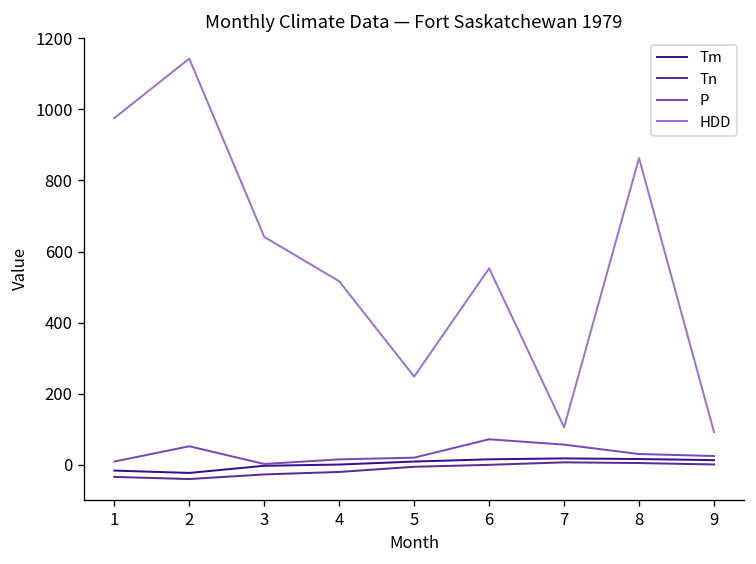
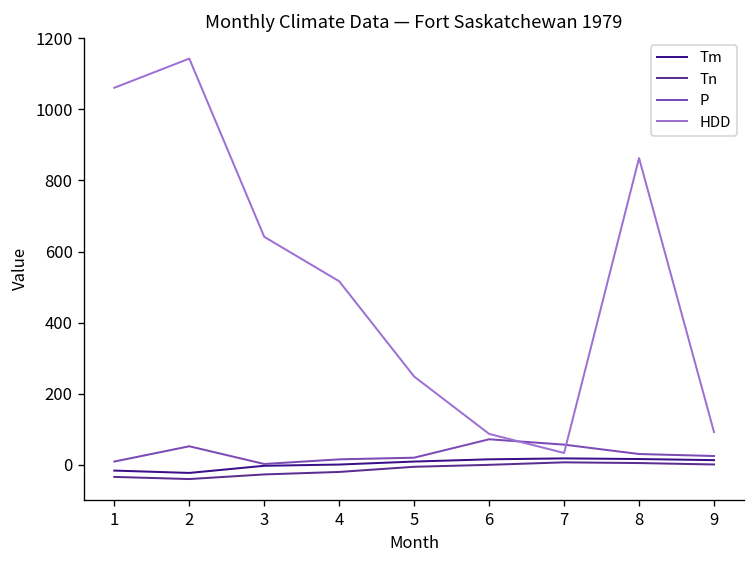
HDD, 1: 980 -> 1060
HDD, 6: 550 -> 90
HDD, 7: 110 -> 30
